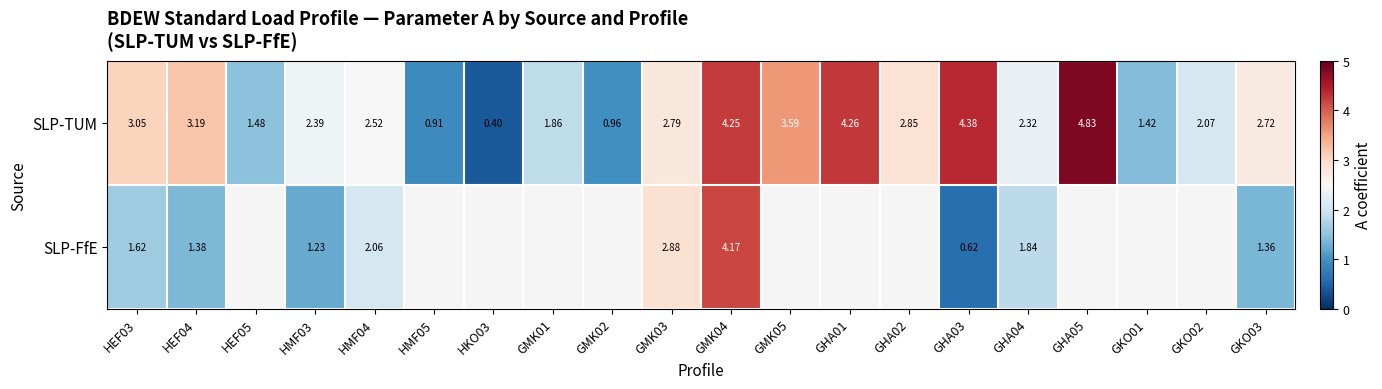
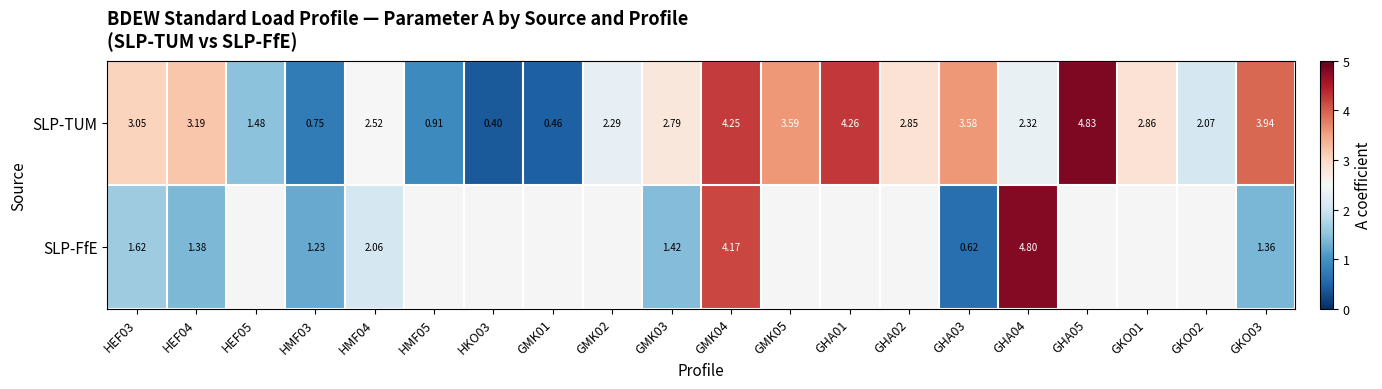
SLP-TUM, HMF03: 2.39 -> 0.75
SLP-TUM, GMK01: 1.86 -> 0.46
SLP-TUM, GMK02: 0.96 -> 2.29
SLP-TUM, GHA03: 4.38 -> 3.58
SLP-TUM, GKO01: 1.42 -> 2.86
SLP-TUM, GKO03: 2.72 -> 3.94
SLP-FfE, GMK03: 2.88 -> 1.42
SLP-FfE, GHA04: 1.84 -> 4.80
